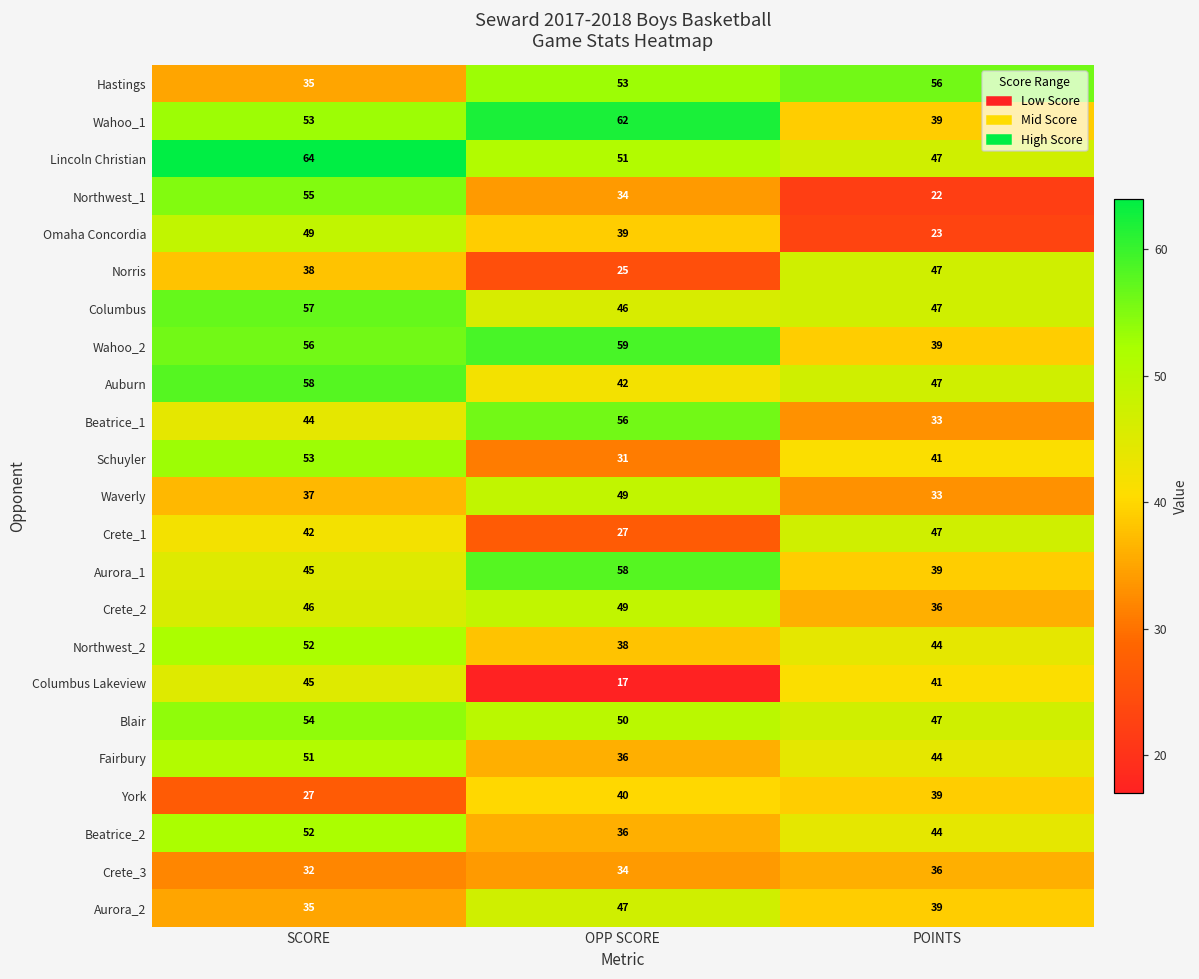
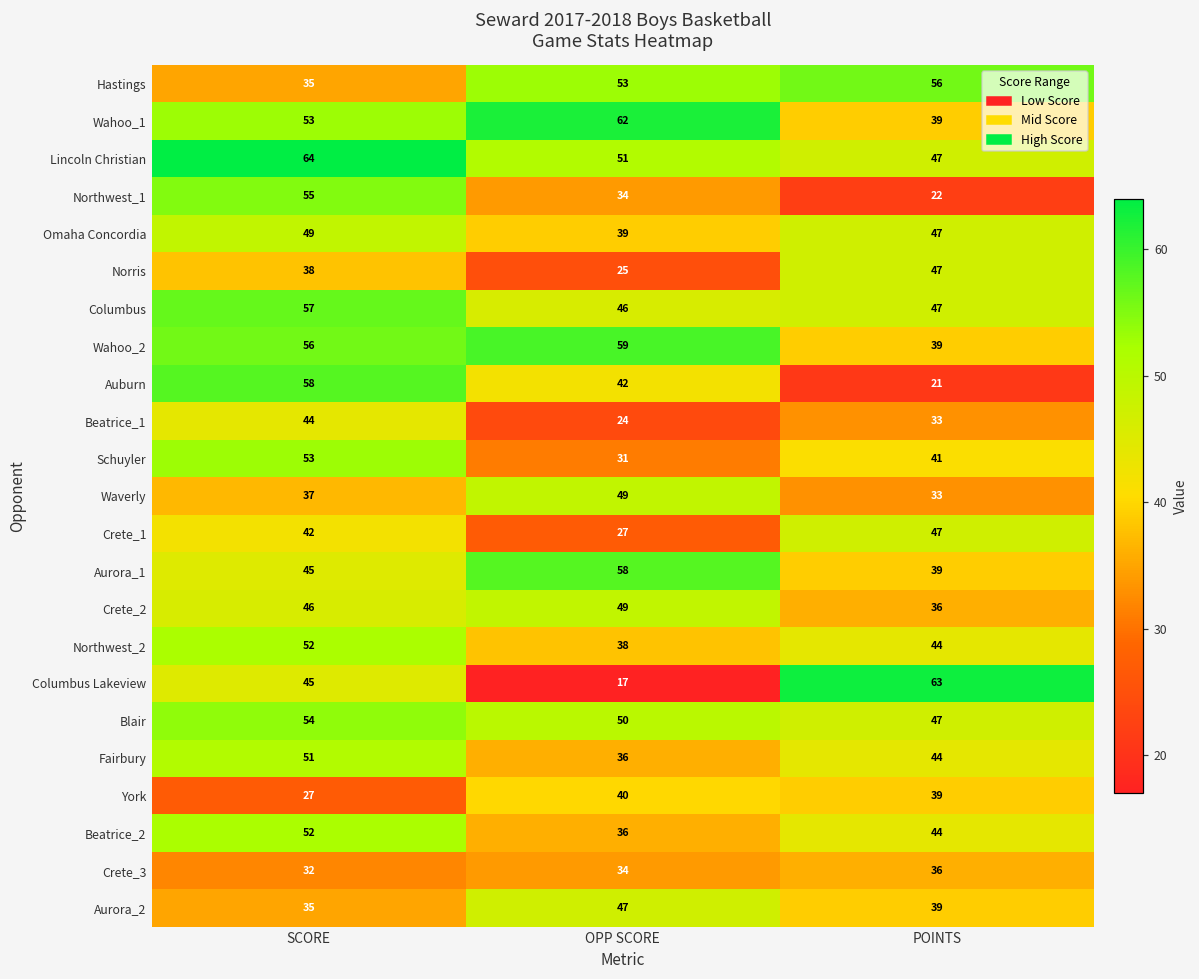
Omaha Concordia, POINTS: 23 -> 47
Auburn, POINTS: 47 -> 21
Beatrice_1, OPP SCORE: 56 -> 24
Columbus Lakeview, POINTS: 41 -> 63
